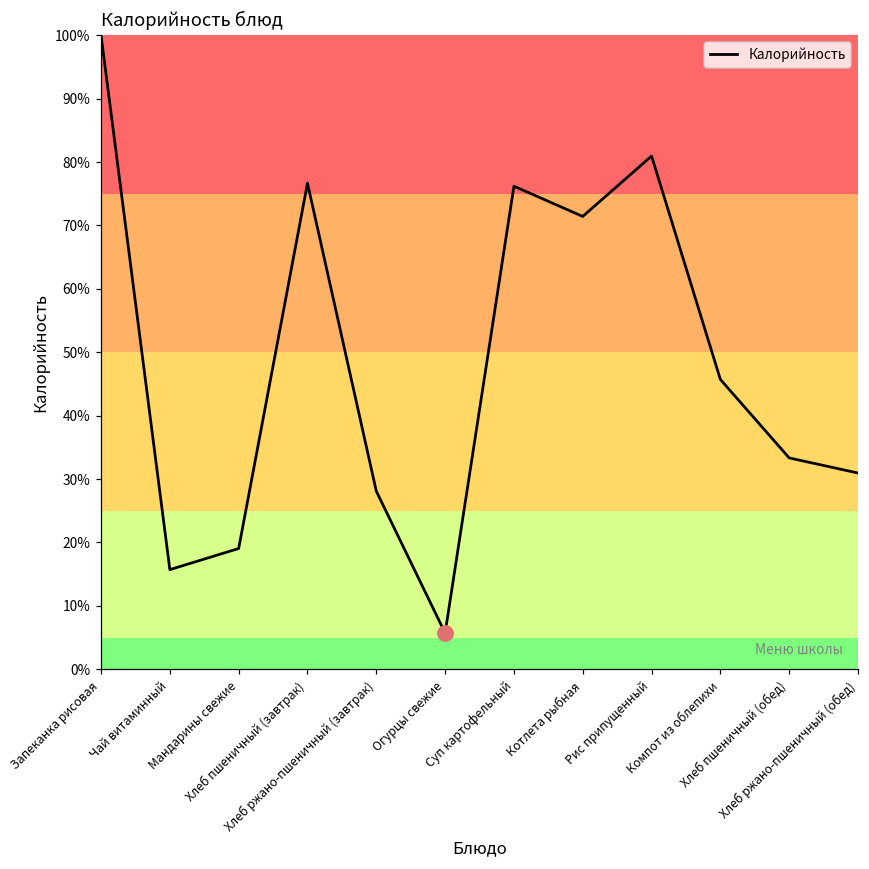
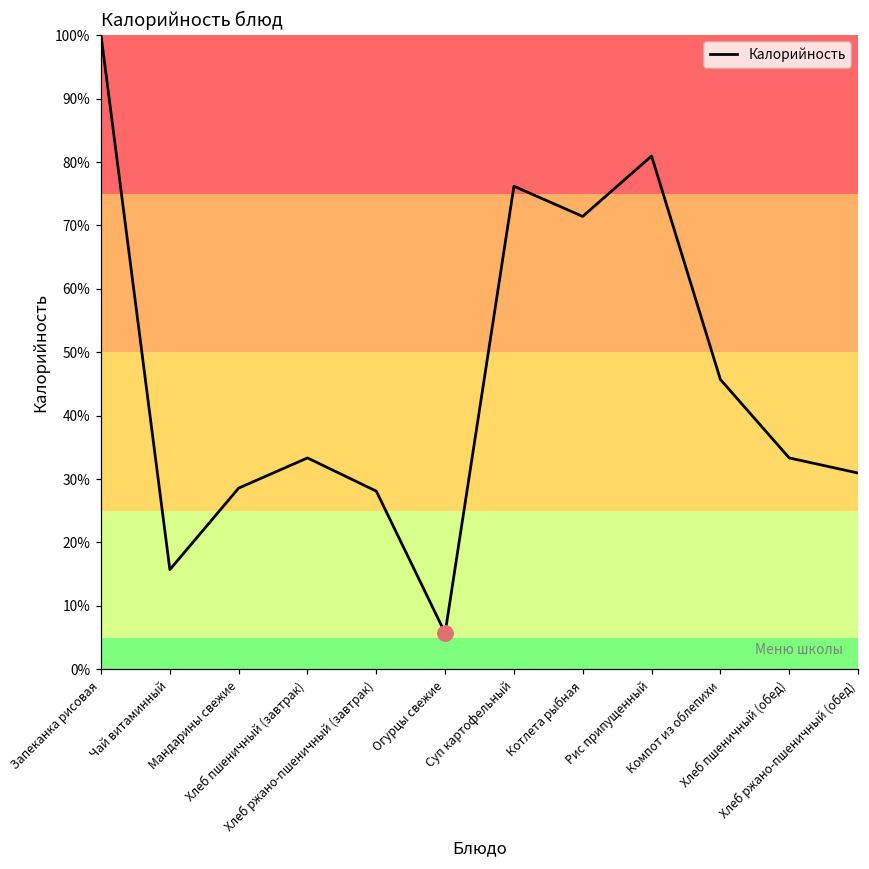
Калорийность, Мандарины свежие: 19% -> 29%
Калорийность, Хлеб пшеничный (завтрак): 77% -> 33%
